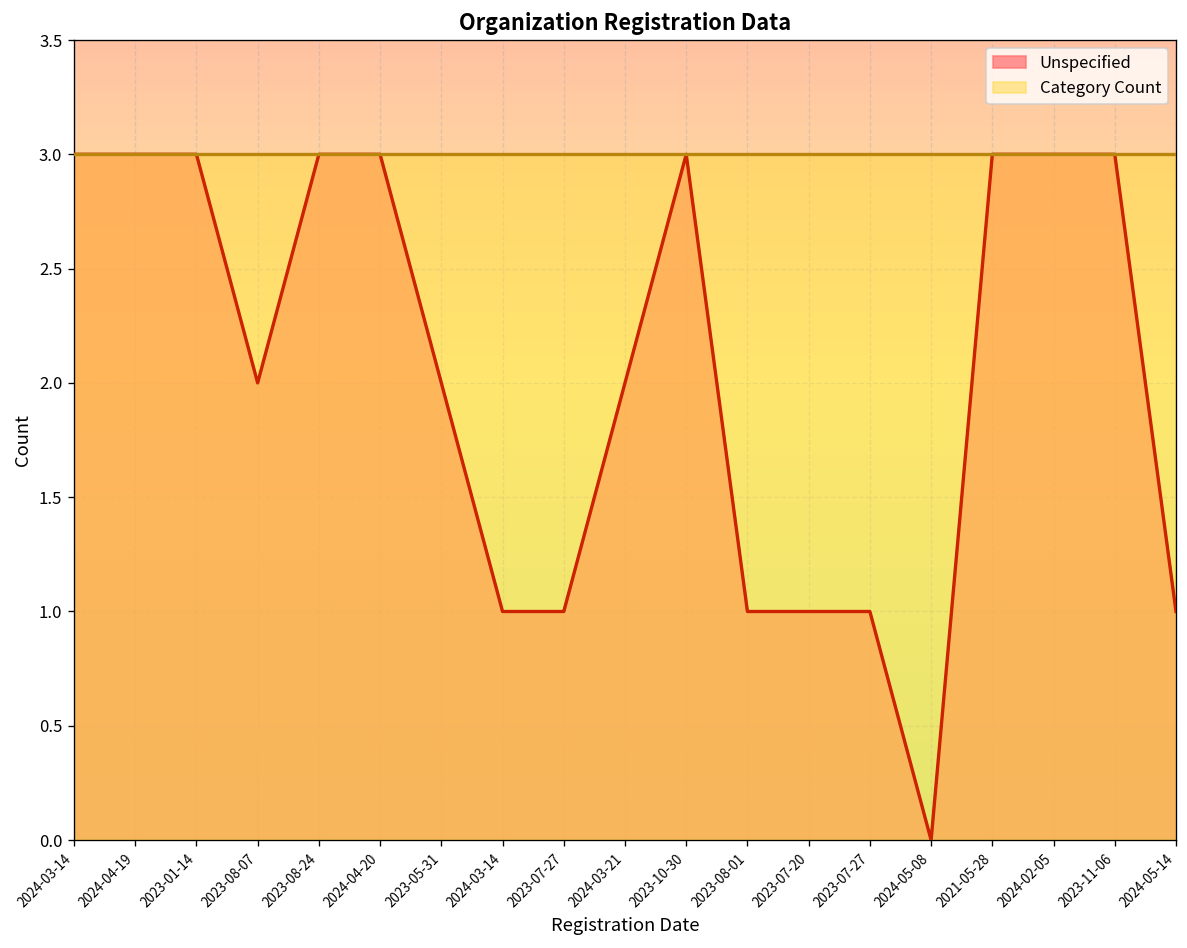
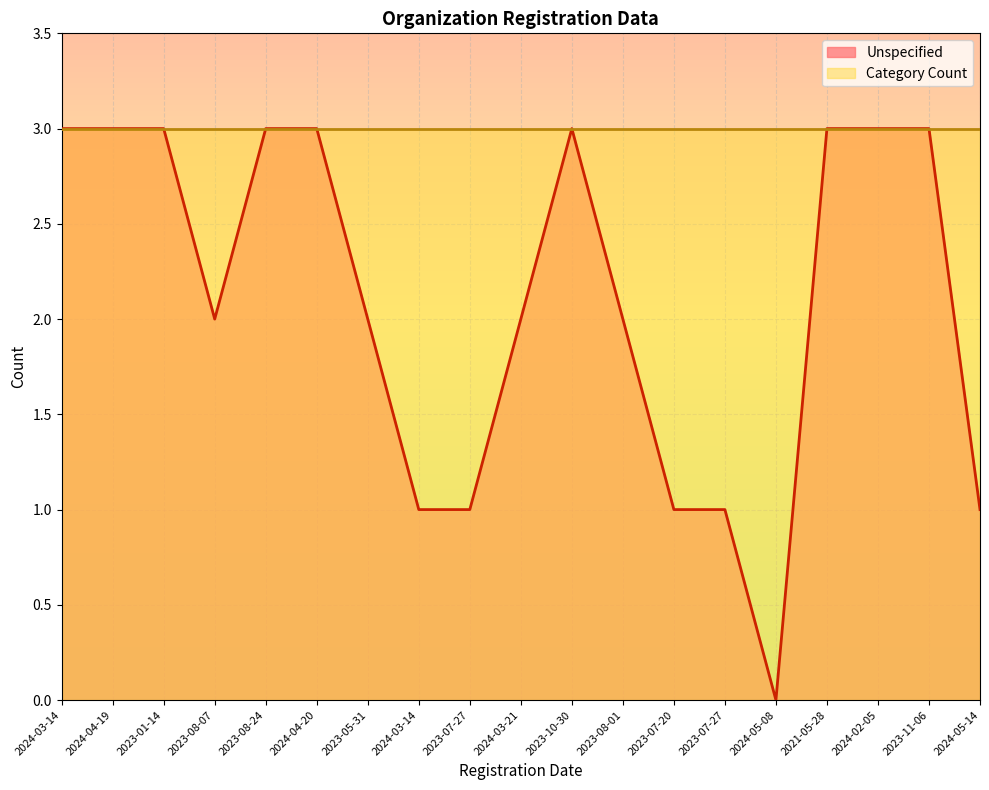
Unspecified, 2023-08-01: 1 -> 2
